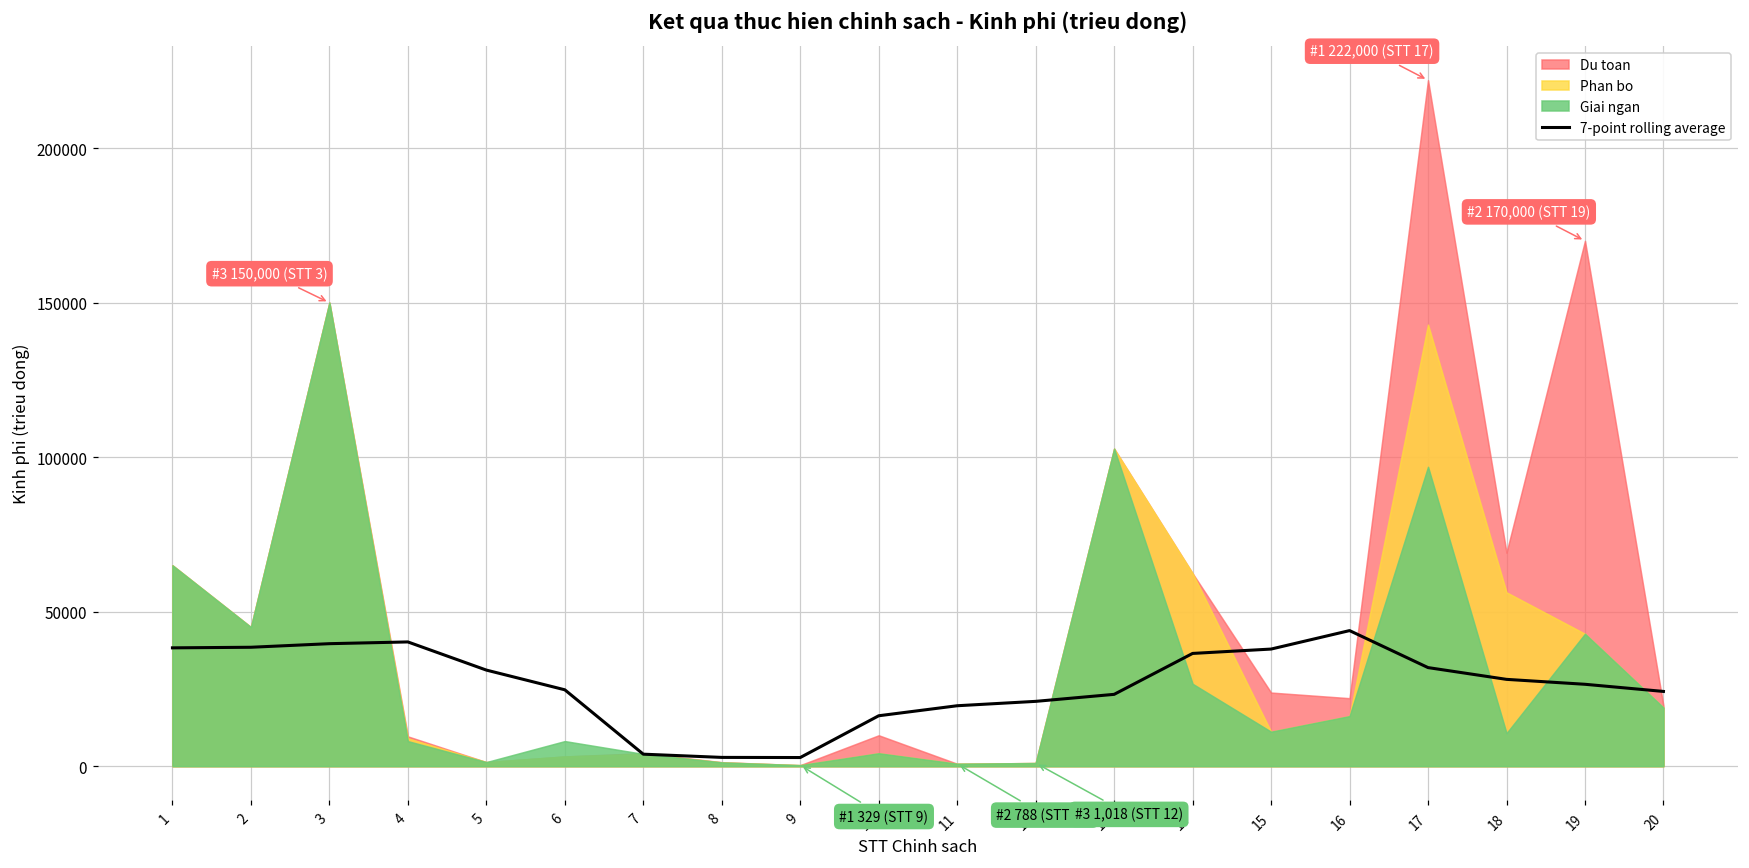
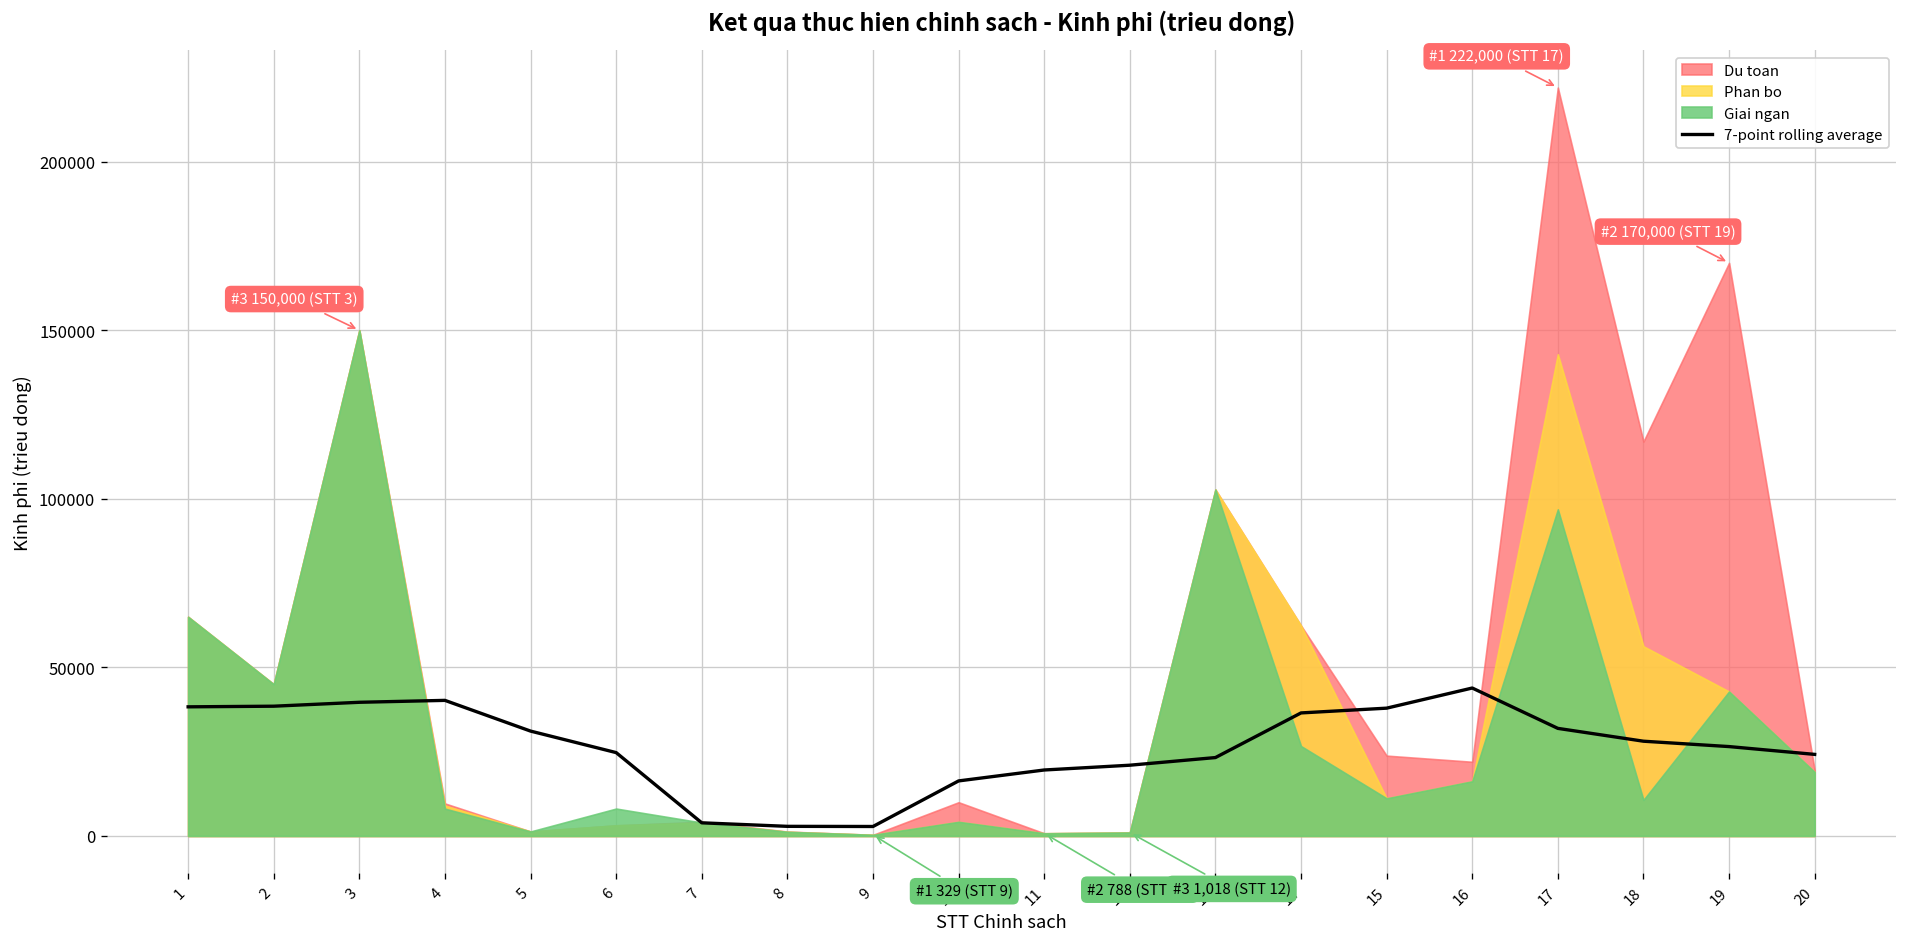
Du toan, 18: 69000 -> 117000
